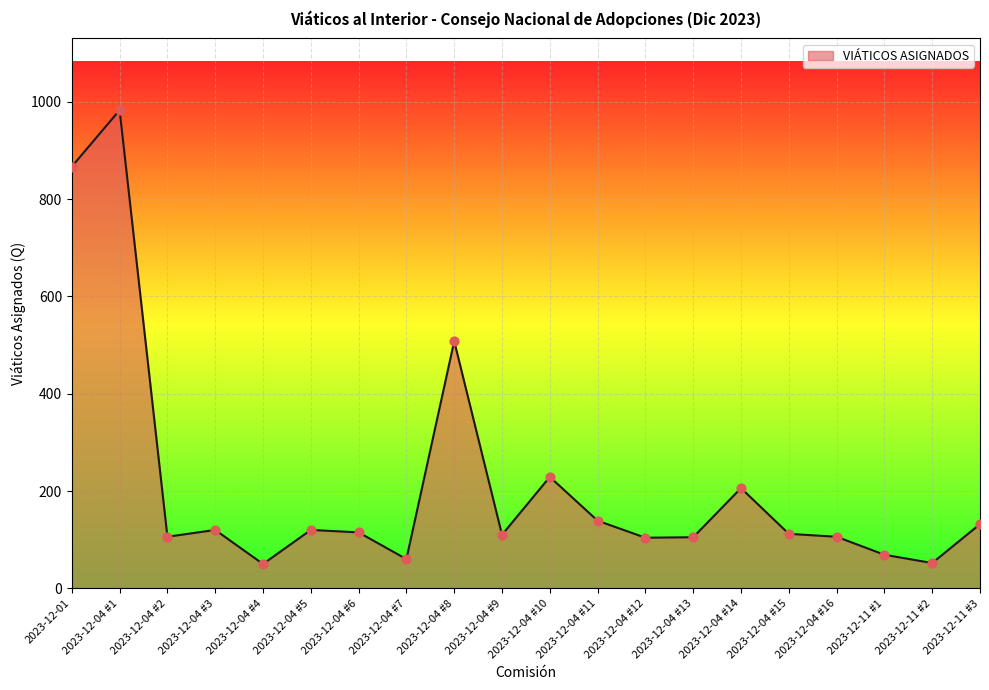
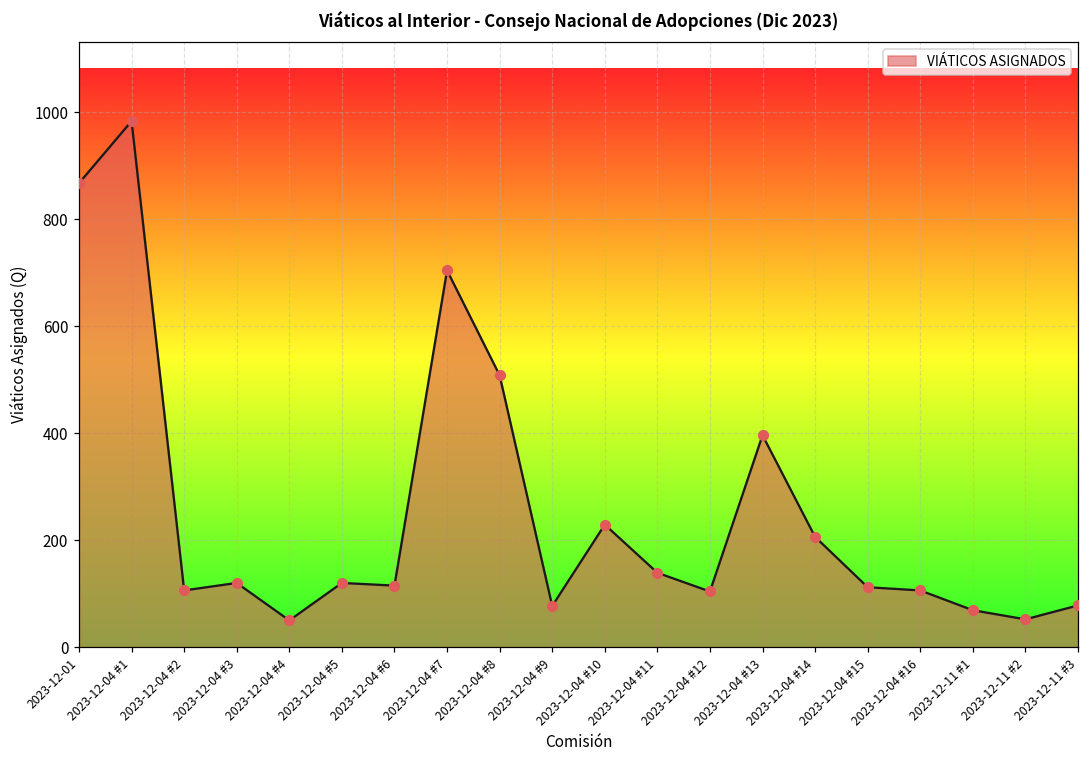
2023-12-04 #7: 60 -> 700
2023-12-04 #9: 110 -> 80
2023-12-04 #13: 110 -> 400
2023-12-11 #3: 130 -> 80
